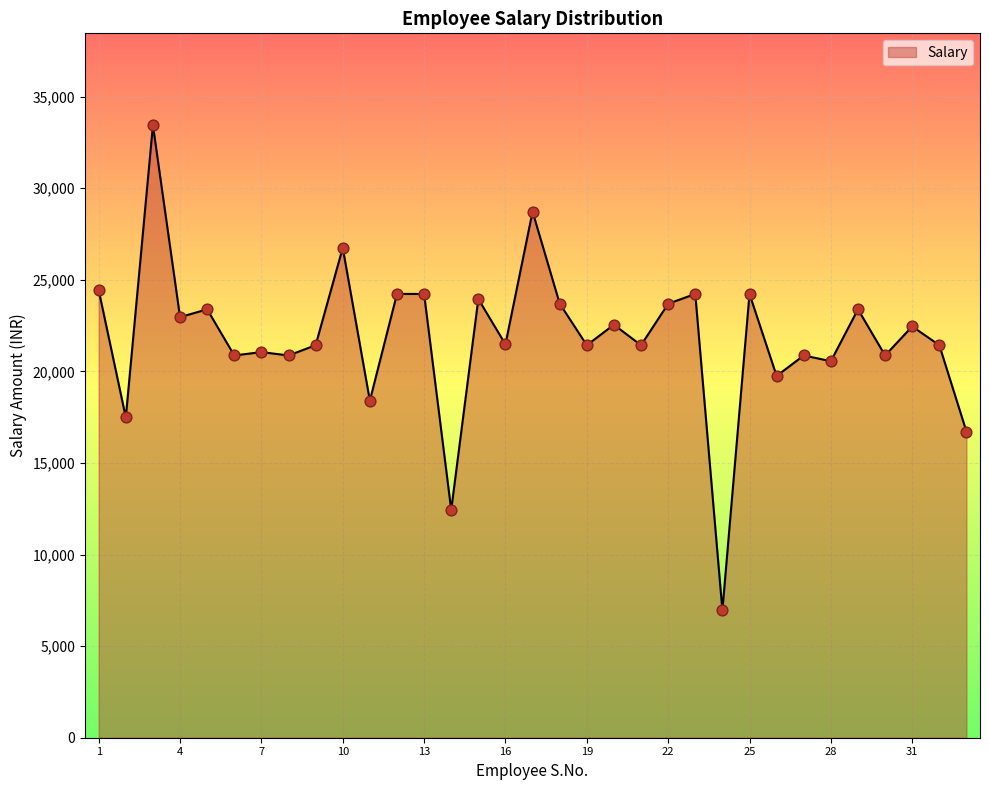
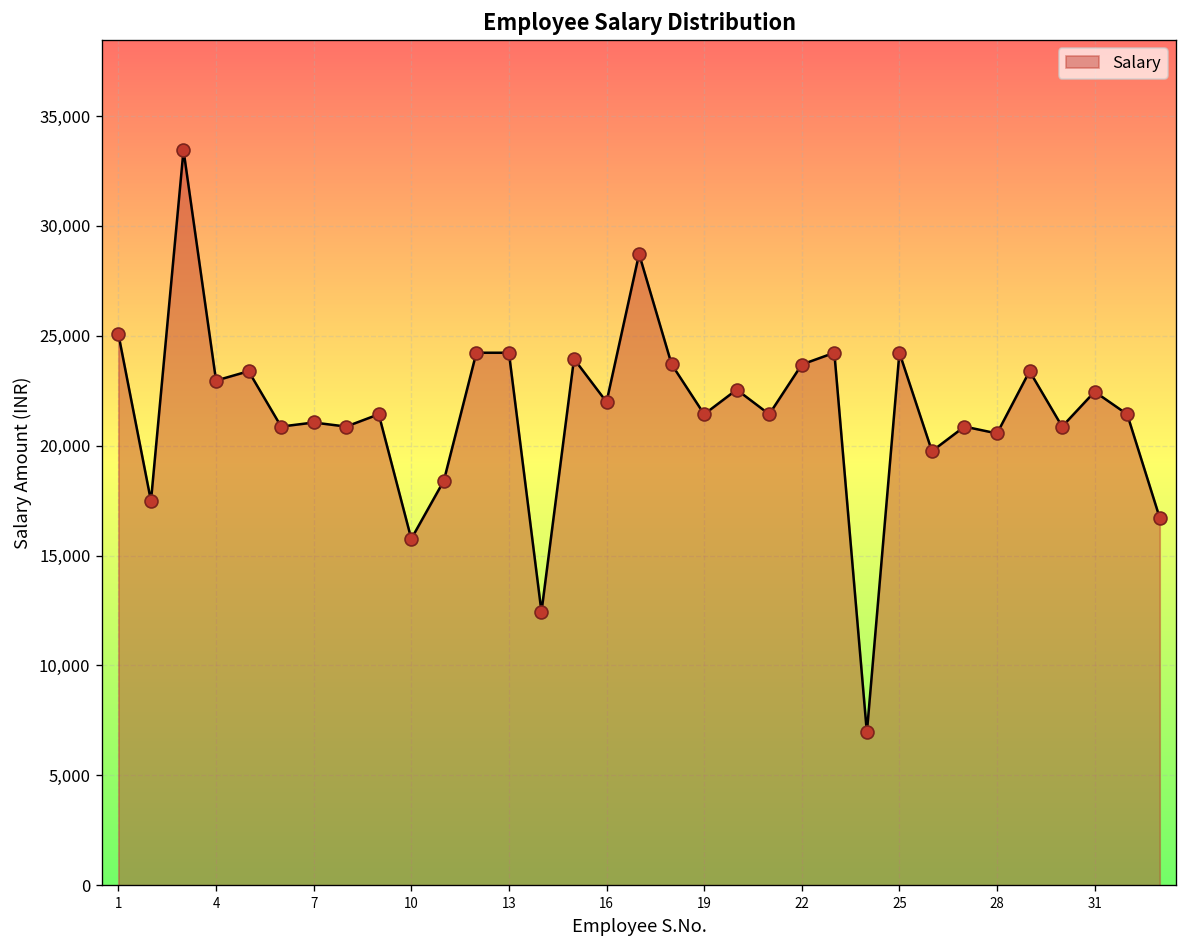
1: 24,400 -> 25,100
10: 26,700 -> 15,800
16: 21,500 -> 22,000
